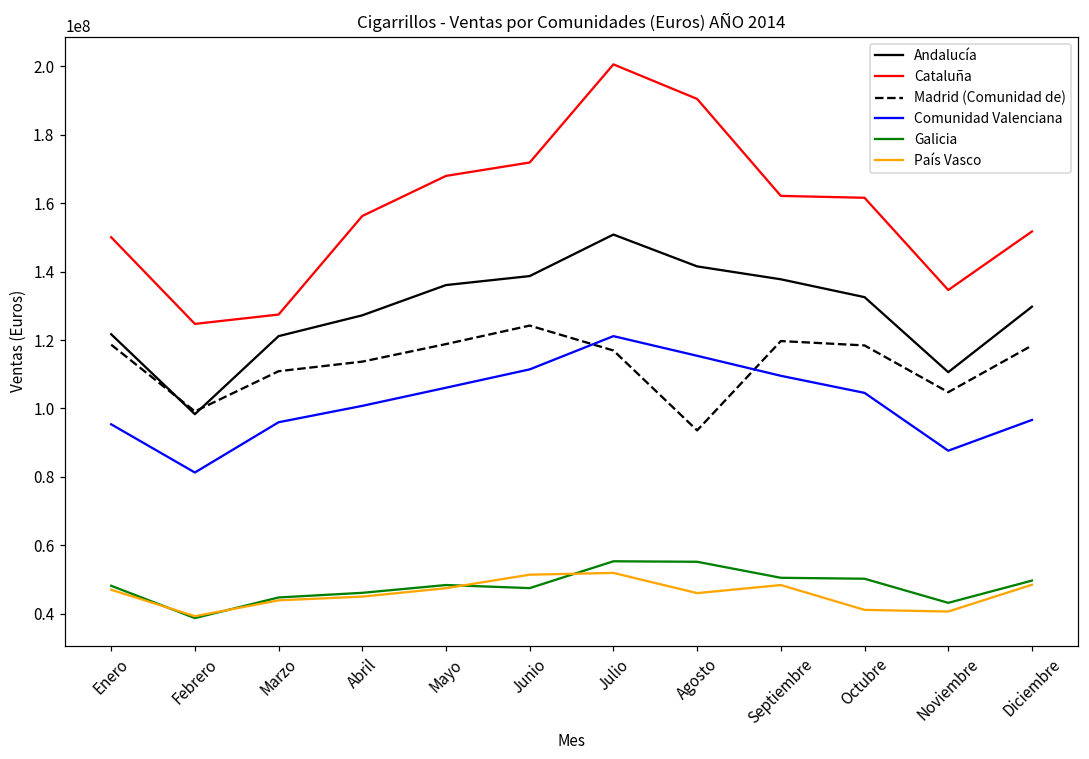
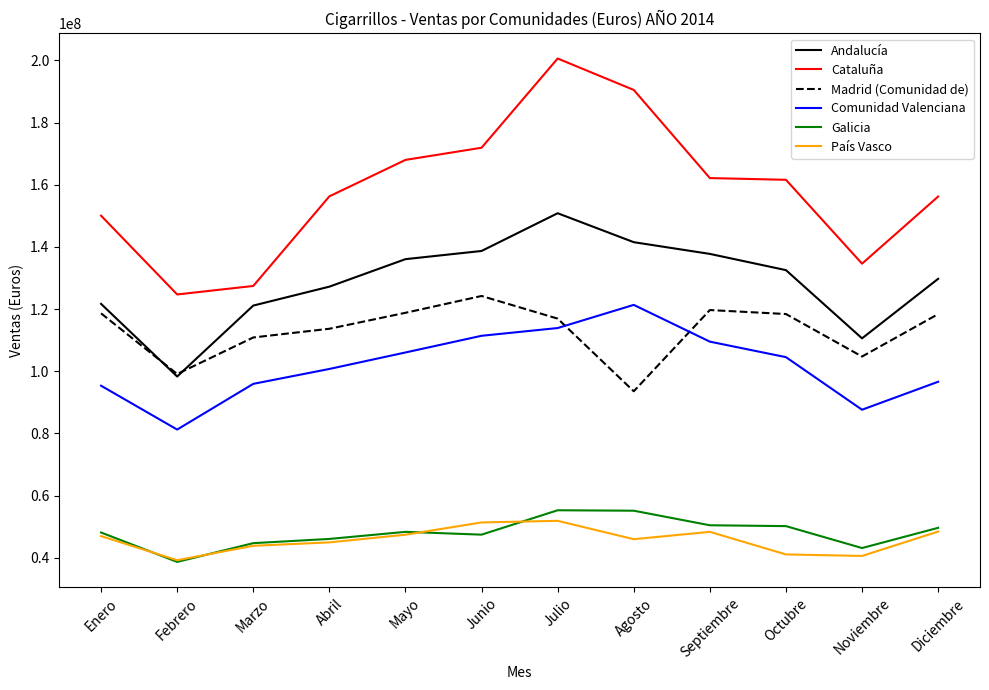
Comunidad Valenciana, Julio: 121000000 -> 114000000
Comunidad Valenciana, Agosto: 115000000 -> 121000000
Cataluña, Diciembre: 152000000 -> 156000000
